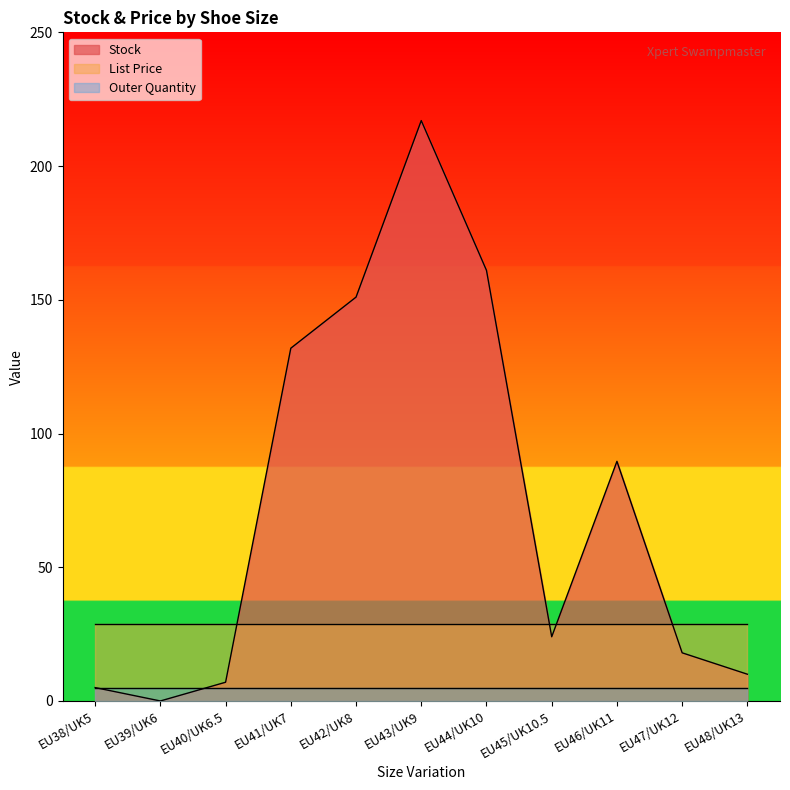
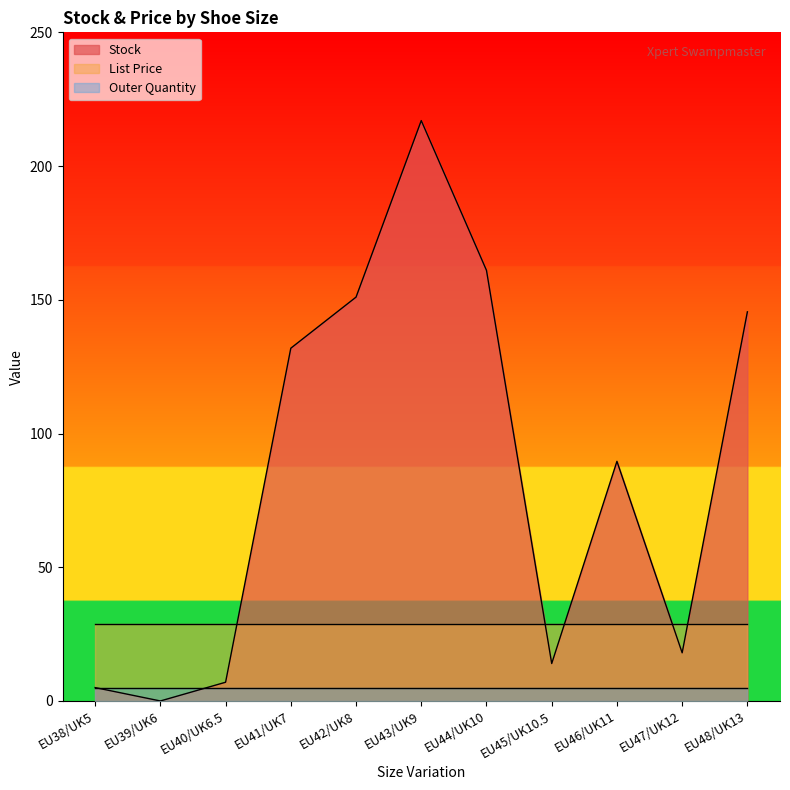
Stock, EU45/UK10.5: 24 -> 14
Stock, EU48/UK13: 10 -> 146
